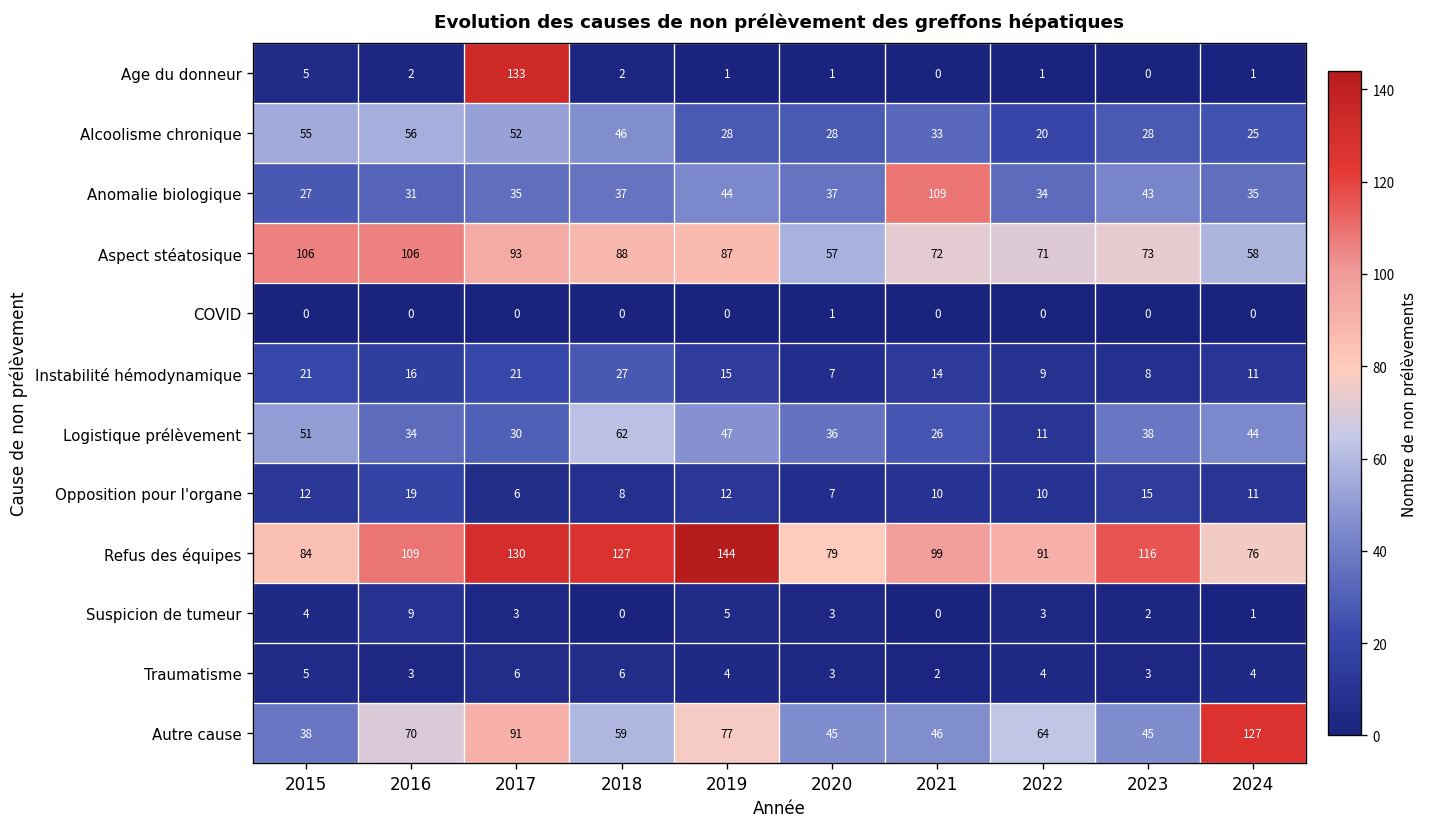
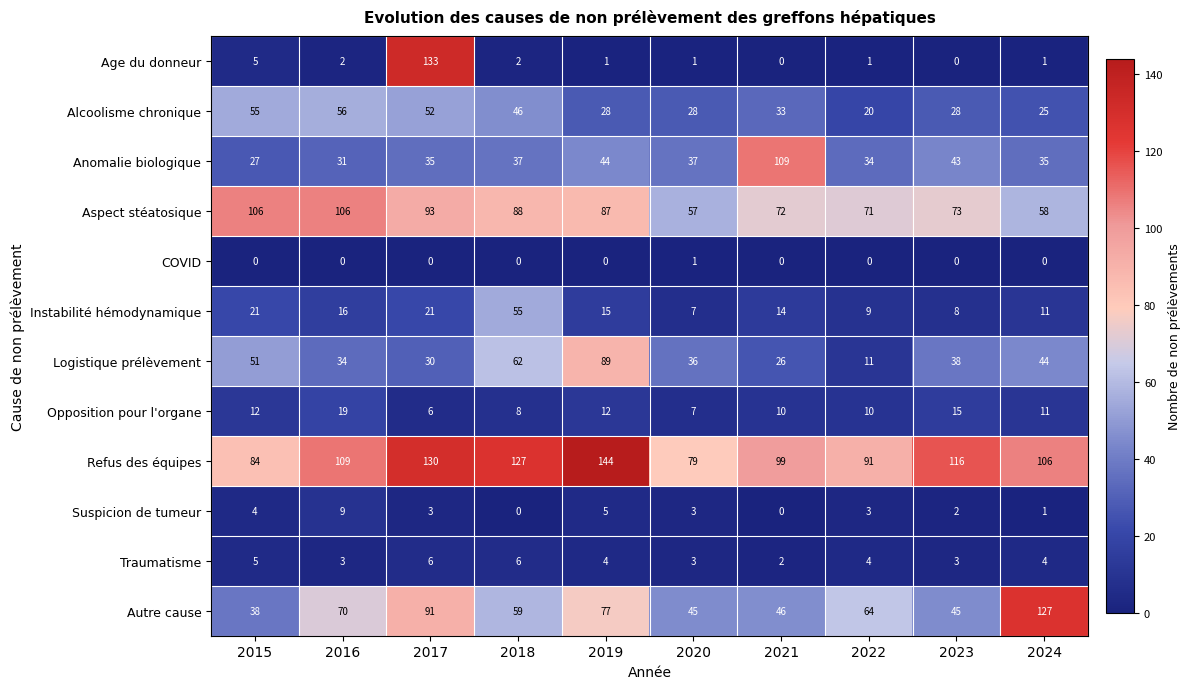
Instabilité hémodynamique, 2018: 27 -> 55
Logistique prélèvement, 2019: 47 -> 89
Refus des équipes, 2024: 76 -> 106
